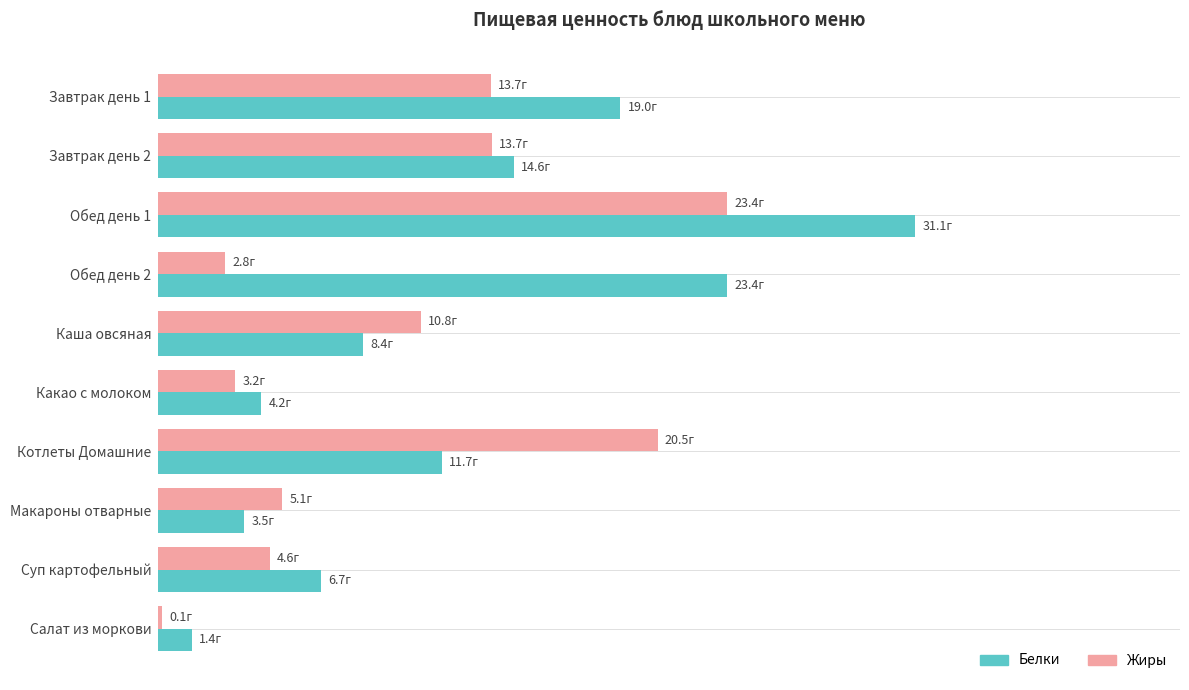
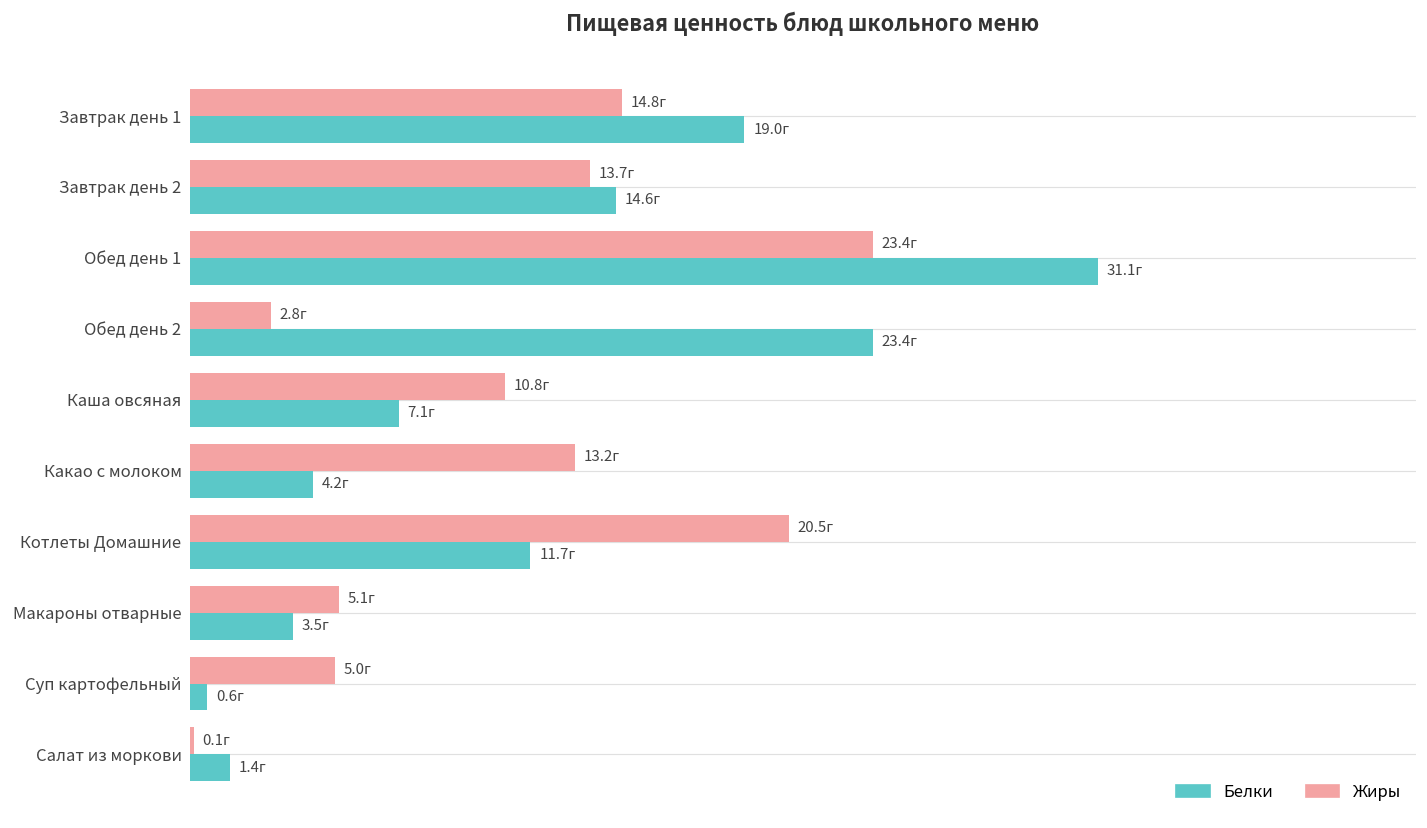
Жиры, Завтрак день 1: 13.7г -> 14.8г
Белки, Каша овсяная: 8.4г -> 7.1г
Жиры, Какао с молоком: 3.2г -> 13.2г
Жиры, Суп картофельный: 4.6г -> 5.0г
Белки, Суп картофельный: 6.7г -> 0.6г
